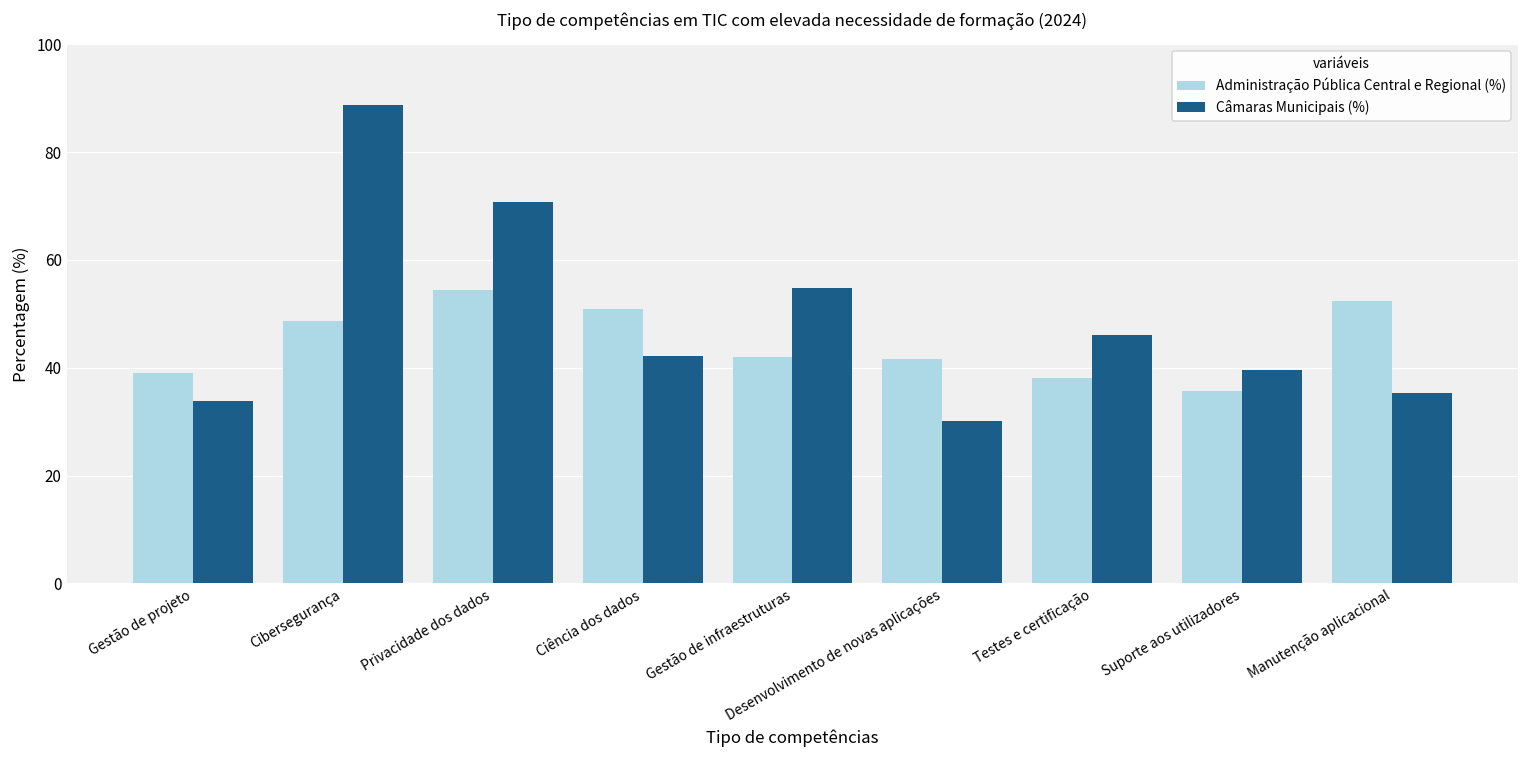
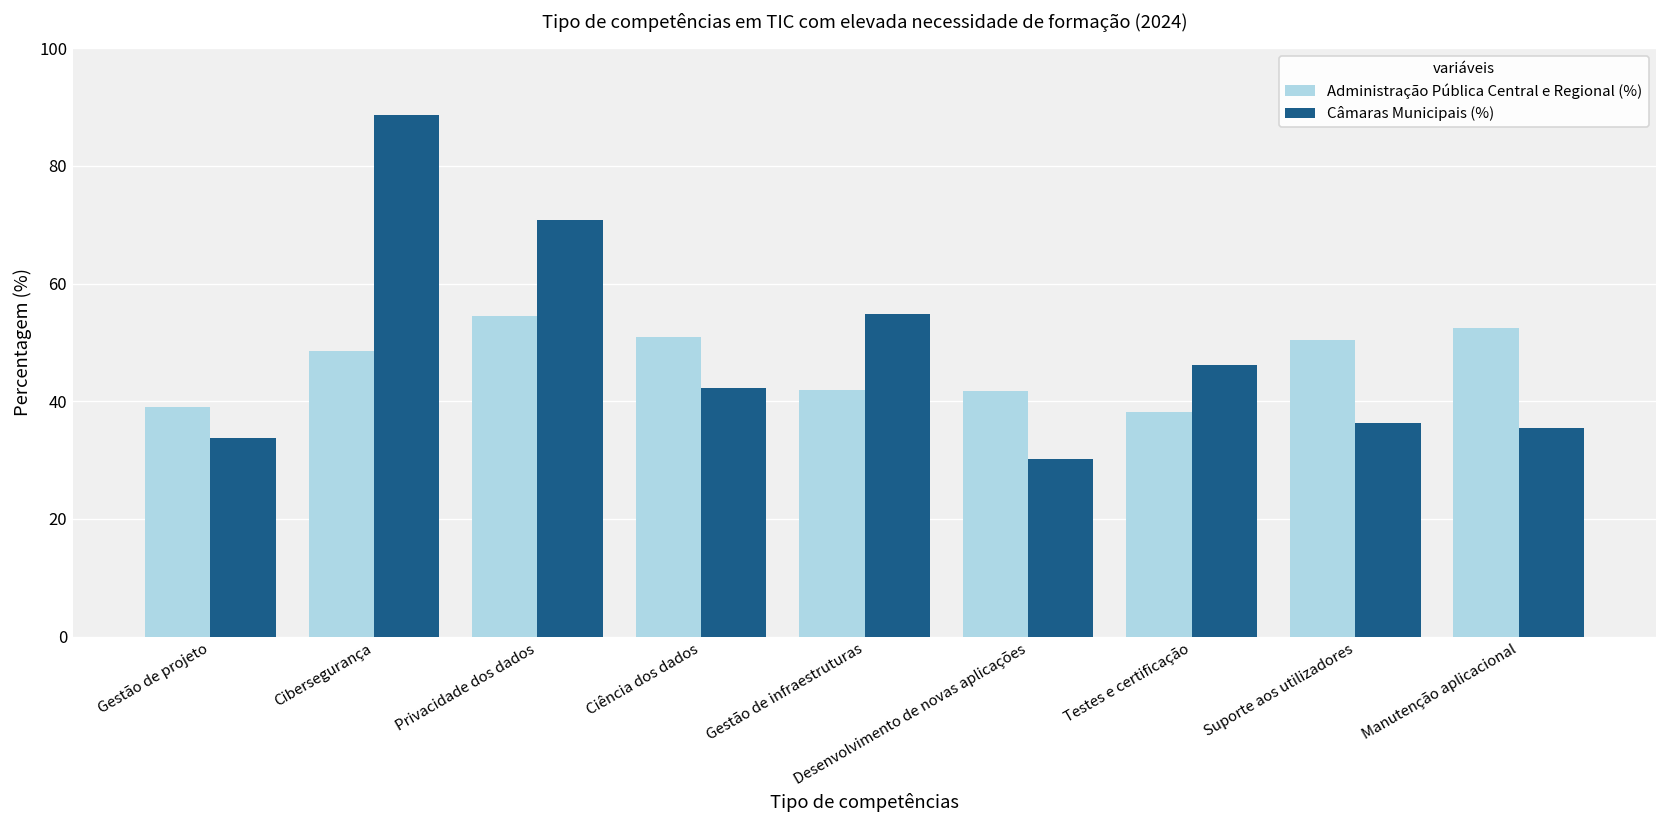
Administração Pública Central e Regional (%), Suporte aos utilizadores: 36 -> 50
Câmaras Municipais (%), Suporte aos utilizadores: 40 -> 36
